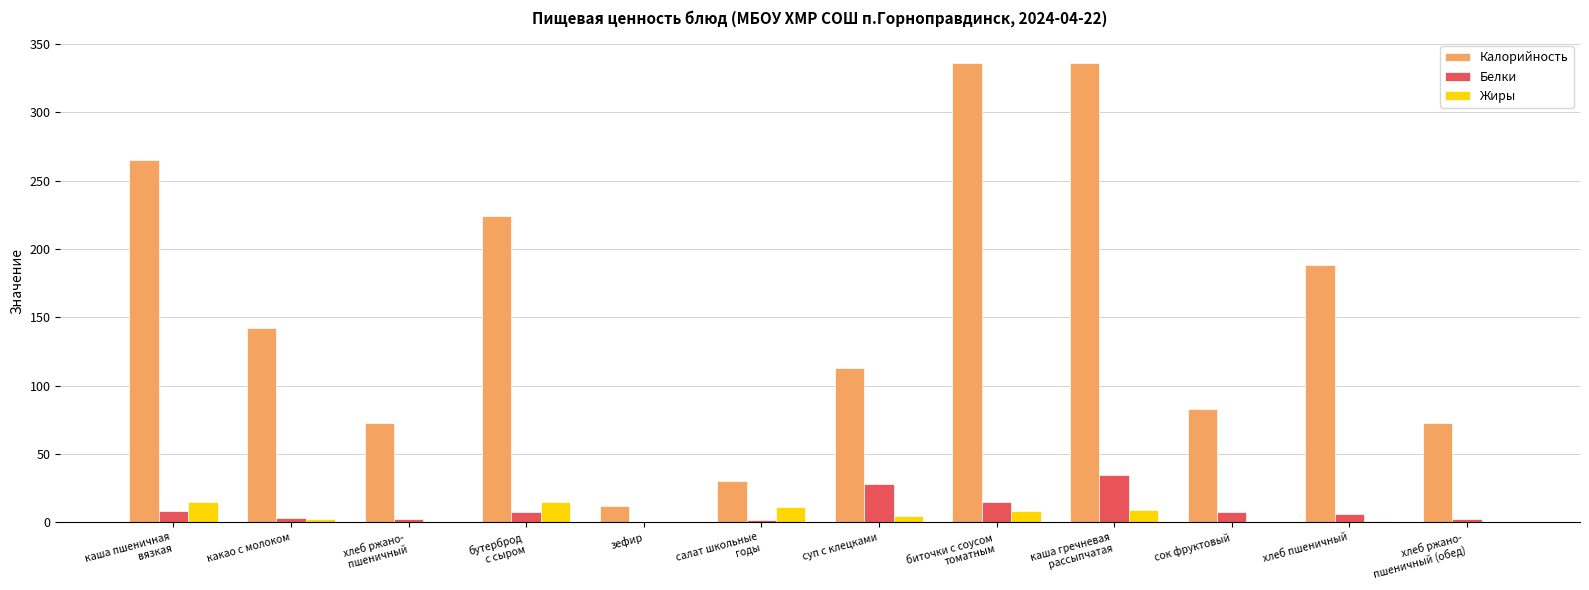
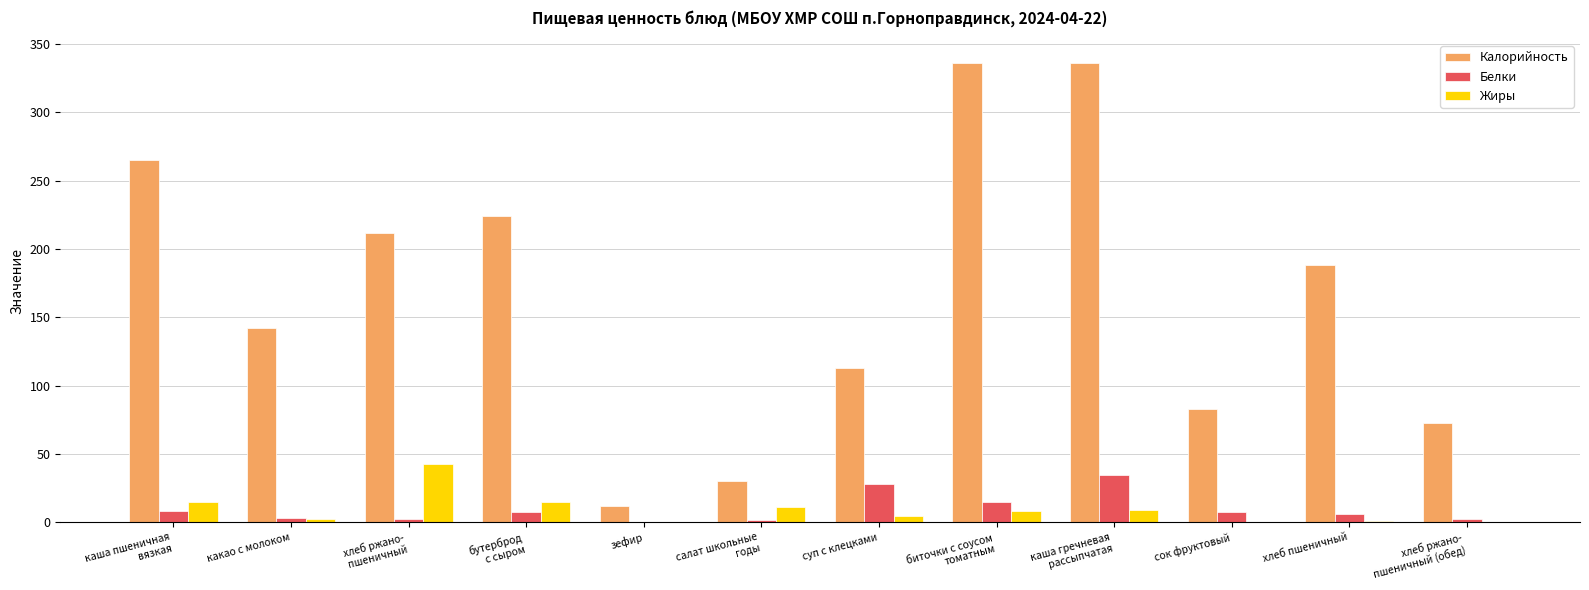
Калорийность, хлеб ржано- пшеничный: 72 -> 212
Жиры, хлеб ржано- пшеничный: 0 -> 43
